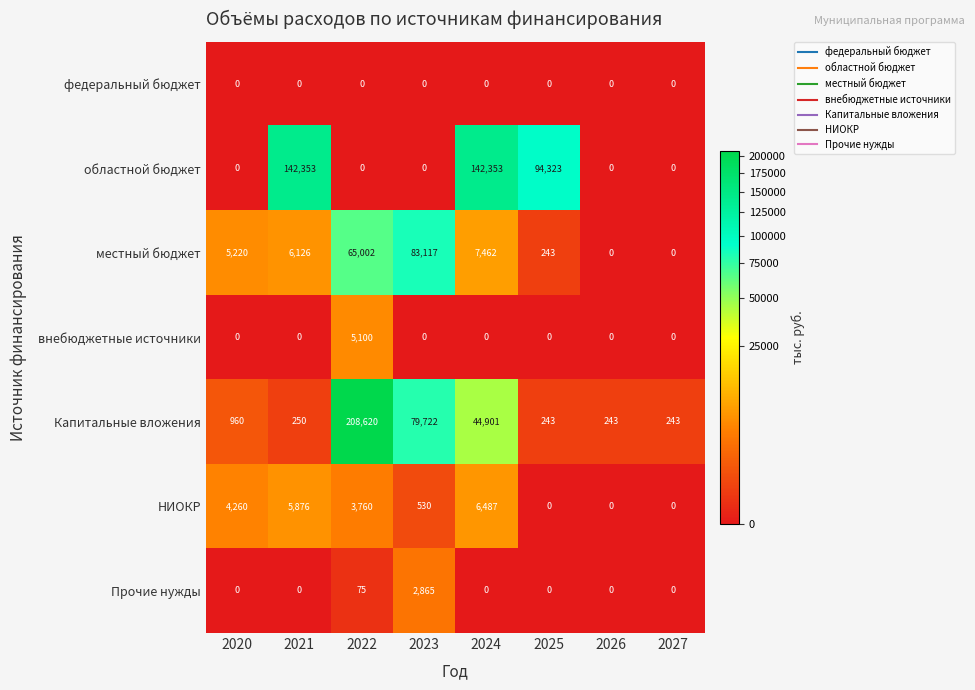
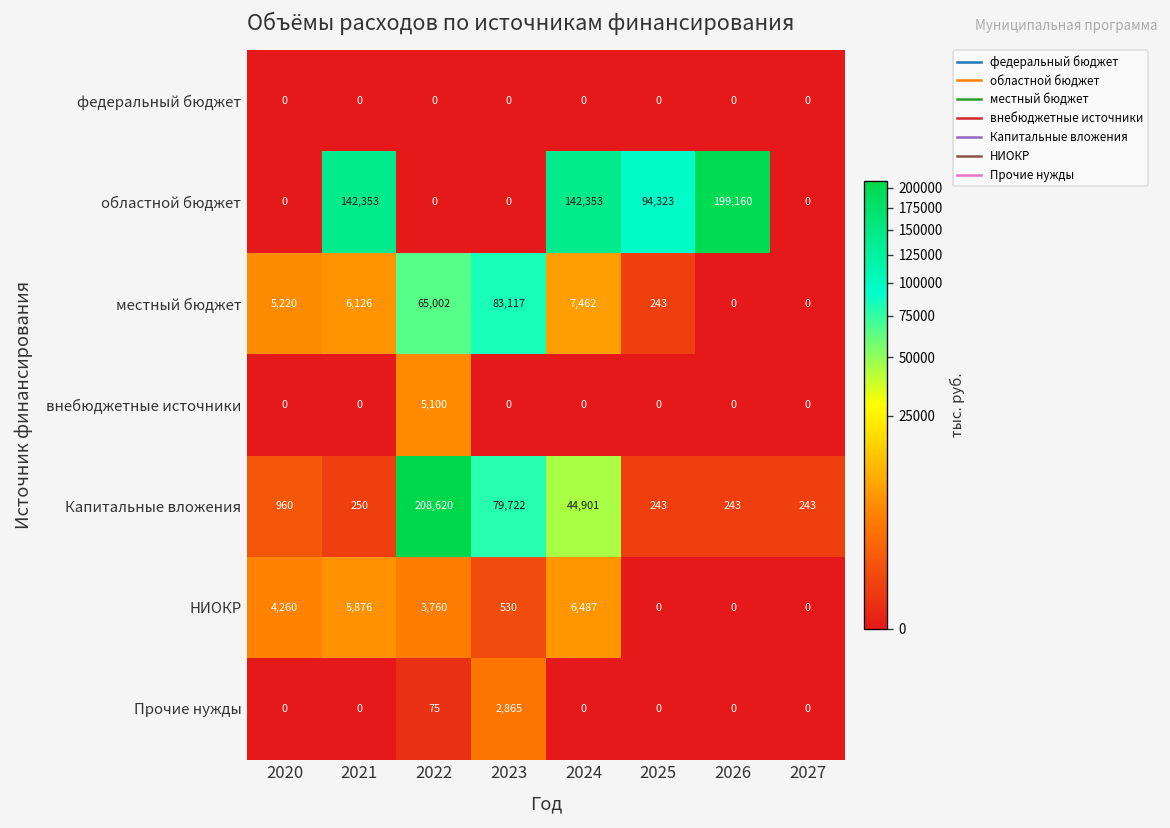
областной бюджет, 2026: 0 -> 199,160
